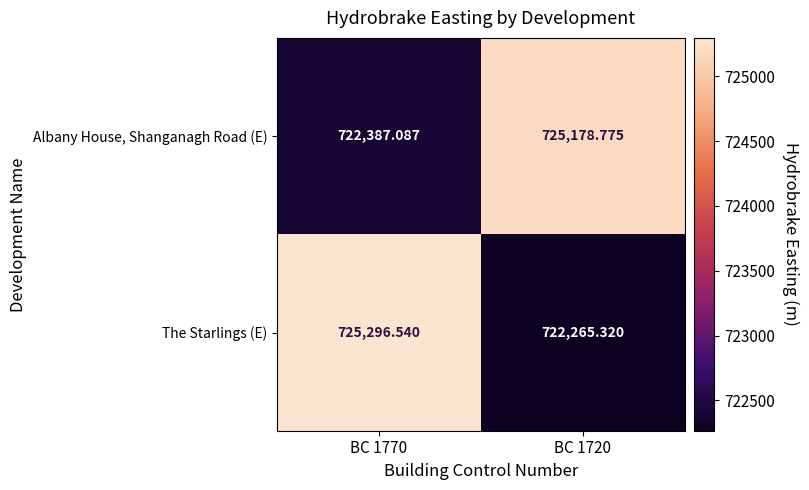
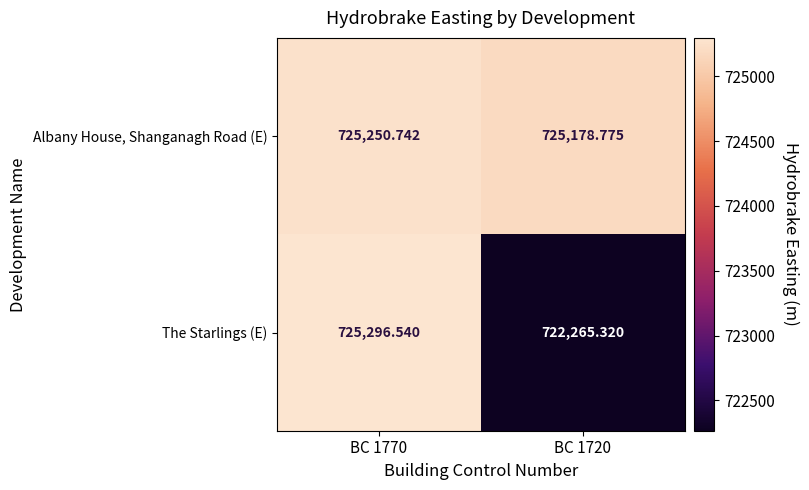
Albany House, Shanganagh Road (E), BC 1770: 722,387.087 -> 725,250.742
